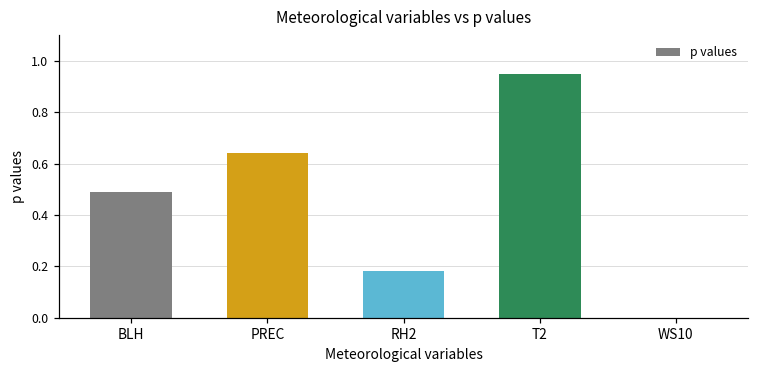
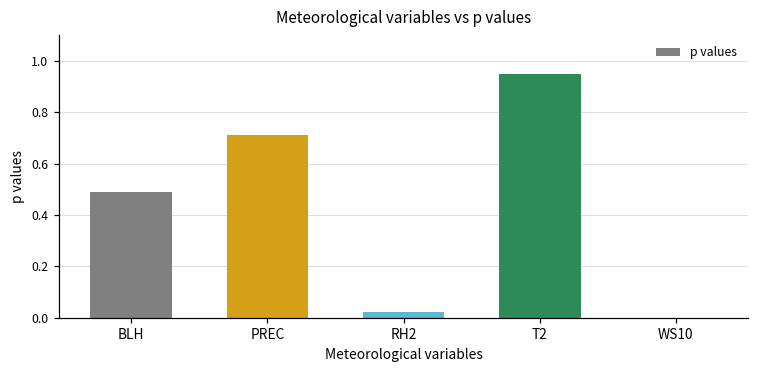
PREC: 0.64 -> 0.71
RH2: 0.18 -> 0.02
